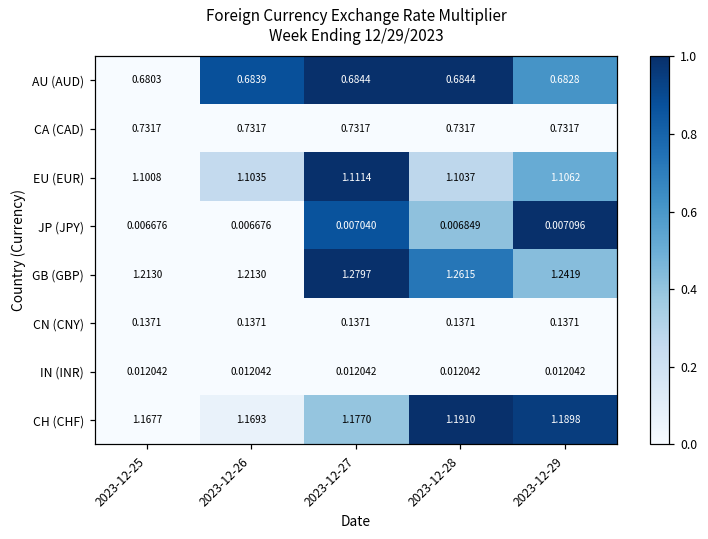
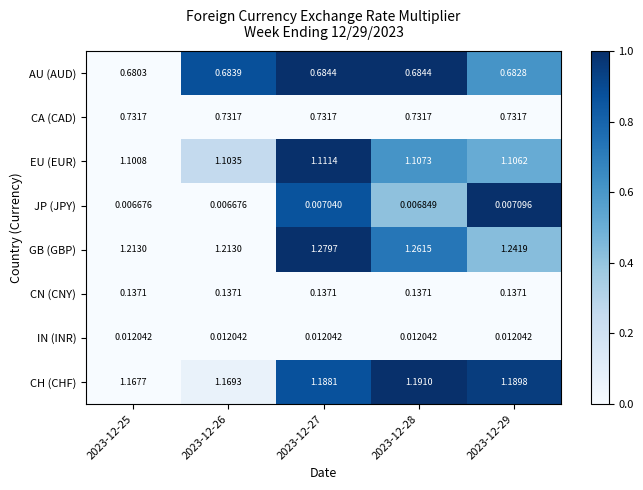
EU (EUR), 2023-12-28: 1.1037 -> 1.1073
CH (CHF), 2023-12-27: 1.1770 -> 1.1881
